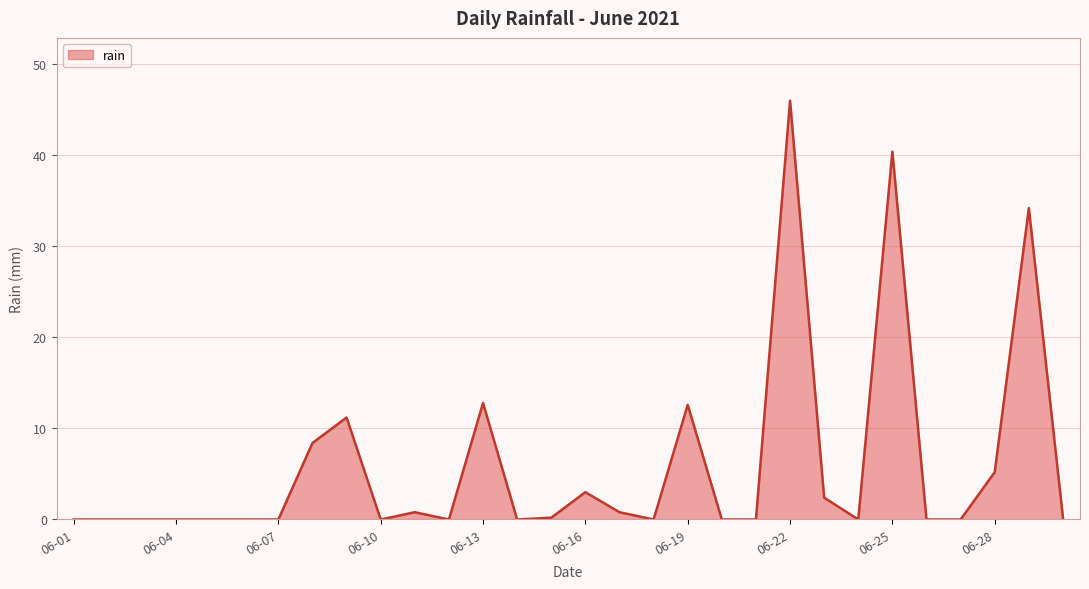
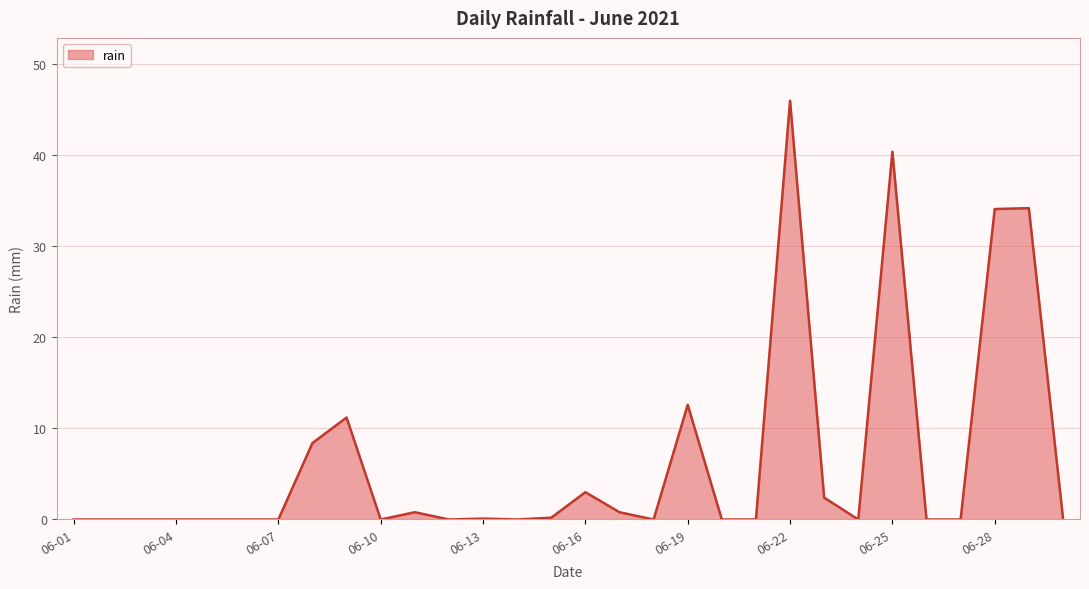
06-13: 13 -> 0
06-28: 5 -> 34
